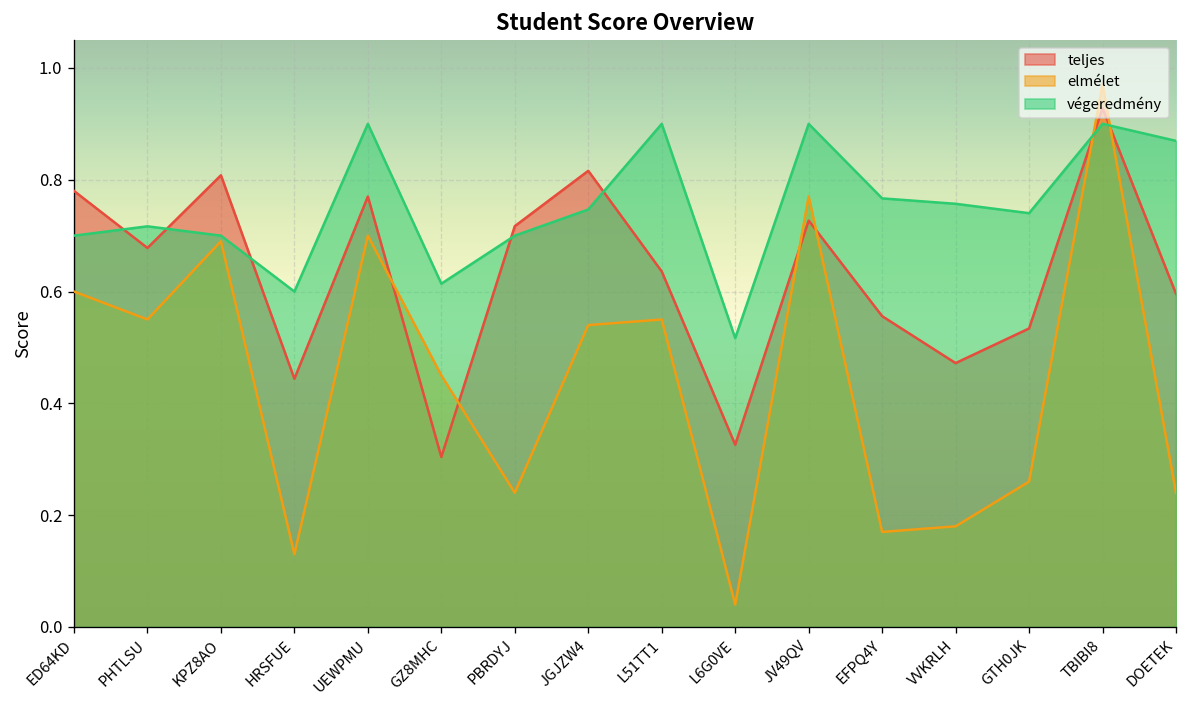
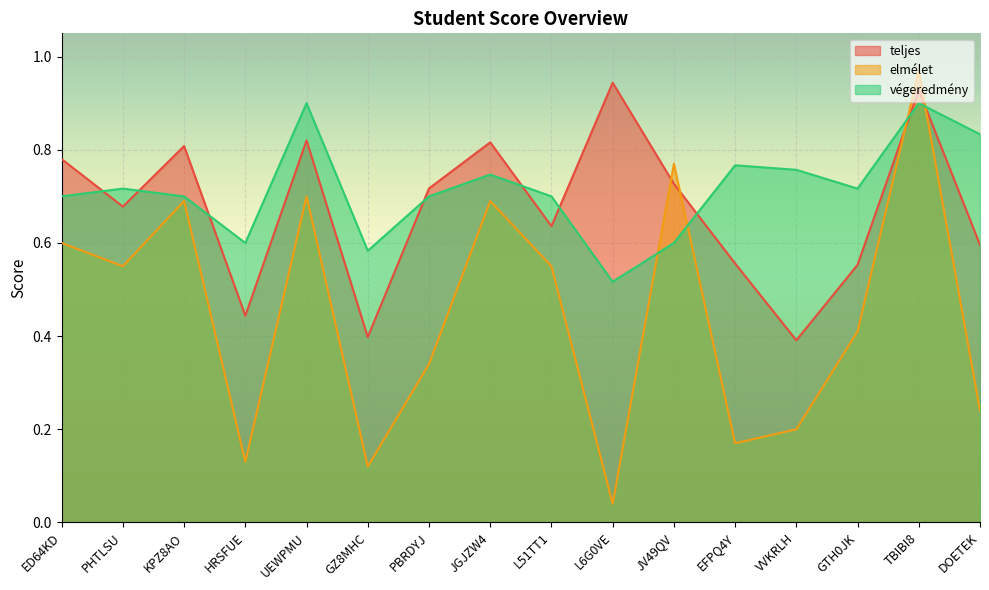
teljes, UEWPMU: 0.77 -> 0.82
teljes, GZ8MHC: 0.30 -> 0.40
elmélet, GZ8MHC: 0.45 -> 0.12
végeredmény, GZ8MHC: 0.61 -> 0.58
elmélet, PBRDYJ: 0.24 -> 0.34
elmélet, JGJZW4: 0.54 -> 0.69
végeredmény, L51TT1: 0.9 -> 0.7
teljes, L6G0VE: 0.33 -> 0.94
végeredmény, JV49QV: 0.9 -> 0.6
teljes, VVKRLH: 0.47 -> 0.39
elmélet, VVKRLH: 0.18 -> 0.20
teljes, GTH0JK: 0.53 -> 0.55
elmélet, GTH0JK: 0.26 -> 0.41
végeredmény, GTH0JK: 0.74 -> 0.72
végeredmény, DOETEK: 0.87 -> 0.83
